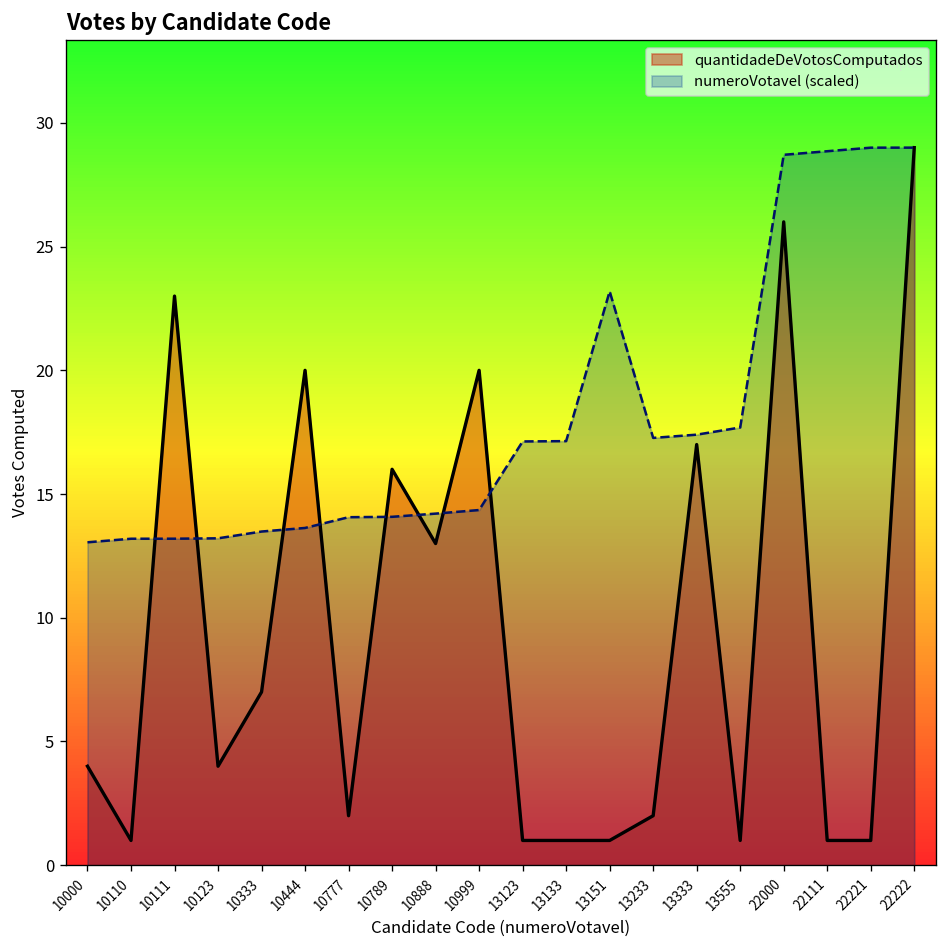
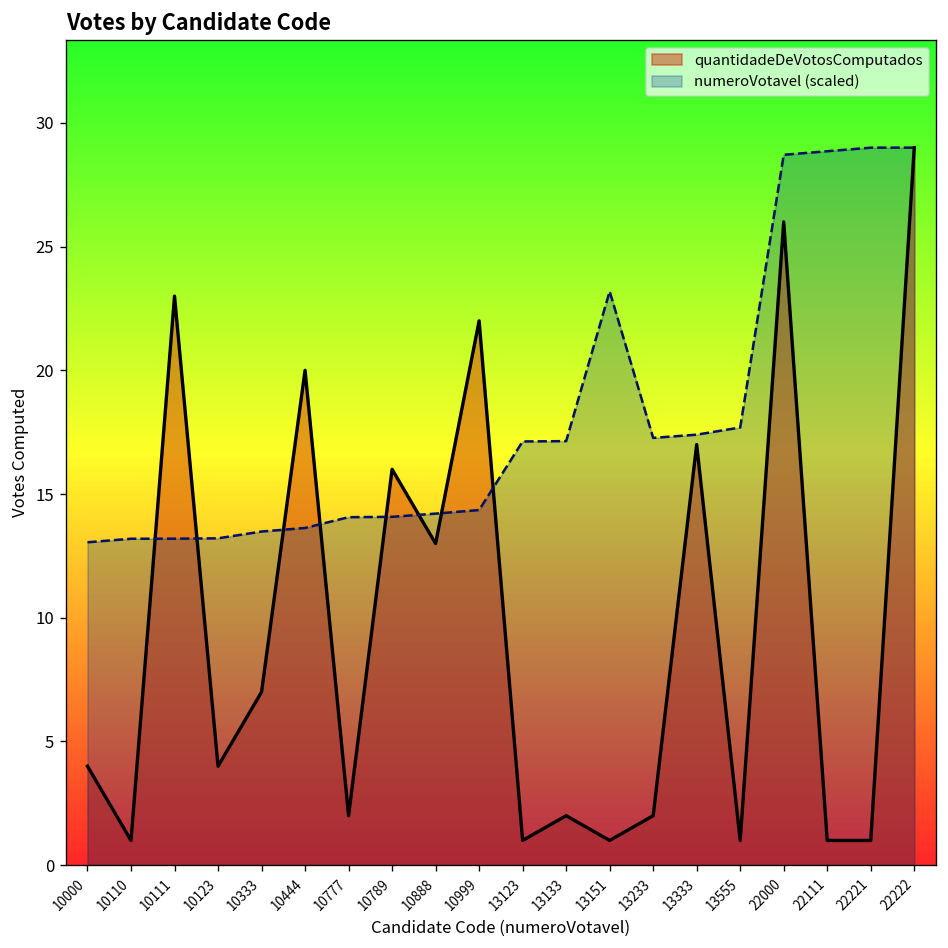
quantidadeDeVotosComputados, 10999: 20 -> 22
quantidadeDeVotosComputados, 13133: 1 -> 2
